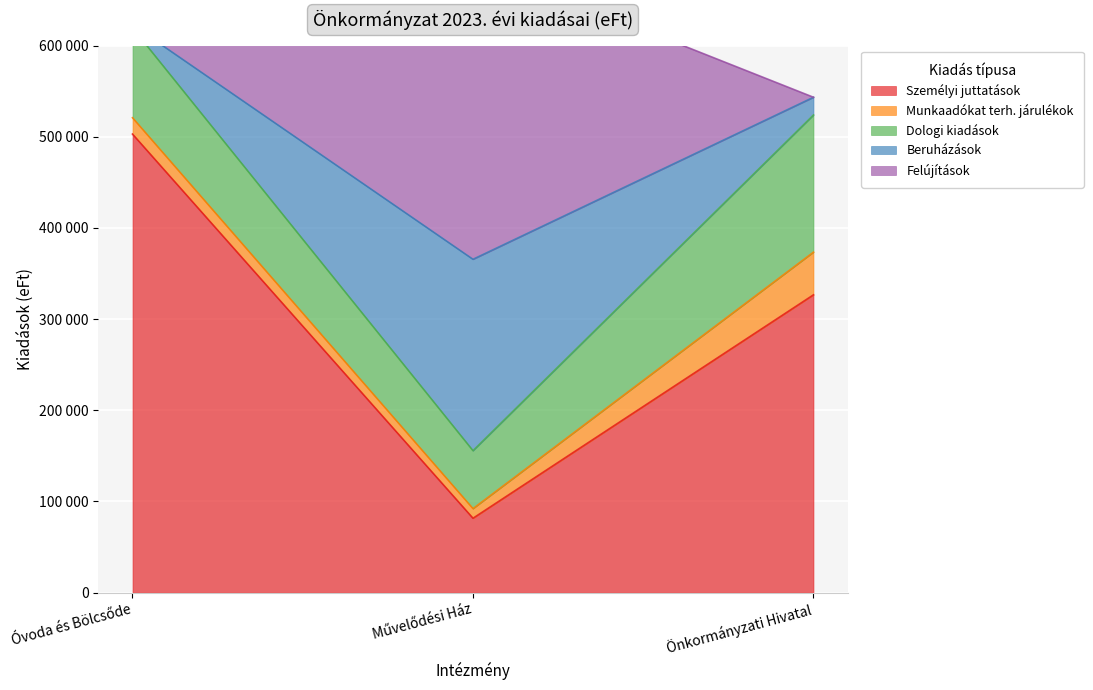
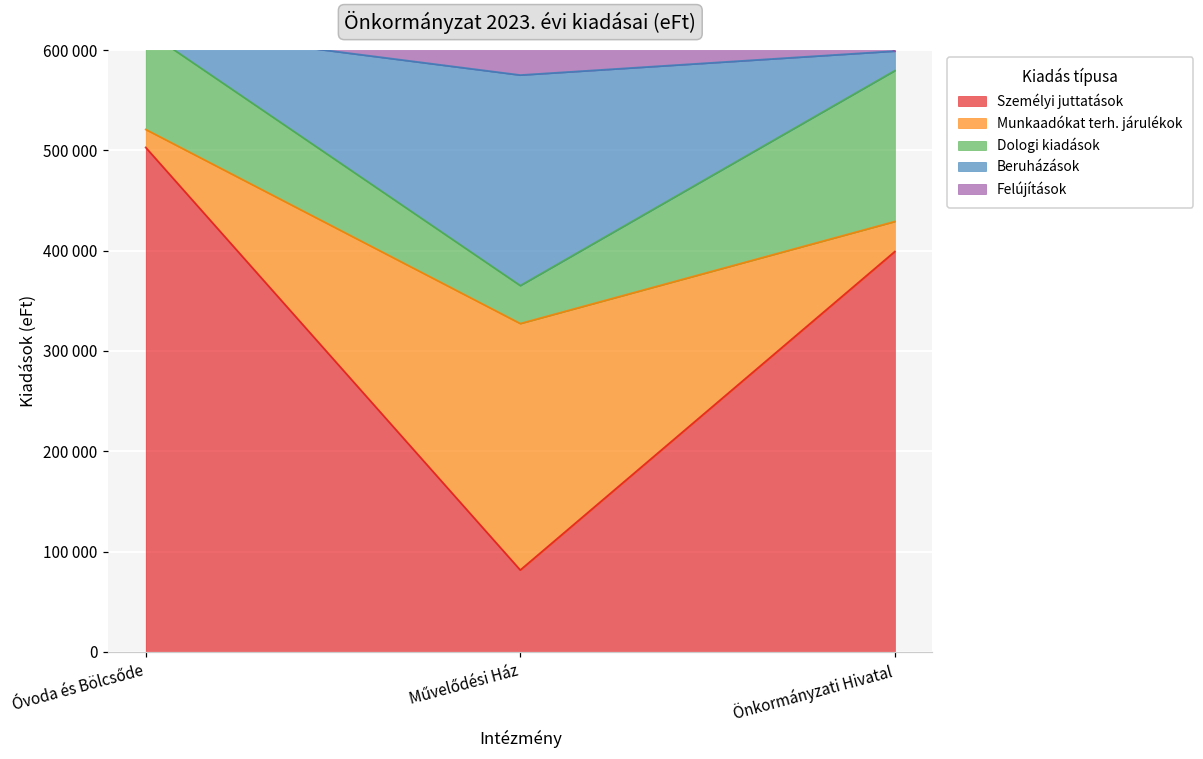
Munkaadókat terh. járulékok, Művelődési Ház: 10000 -> 250000
Dologi kiadások, Művelődési Ház: 60000 -> 40000
Személyi juttatások, Önkormányzati Hivatal: 330000 -> 400000
Munkaadókat terh. járulékok, Önkormányzati Hivatal: 50000 -> 30000
